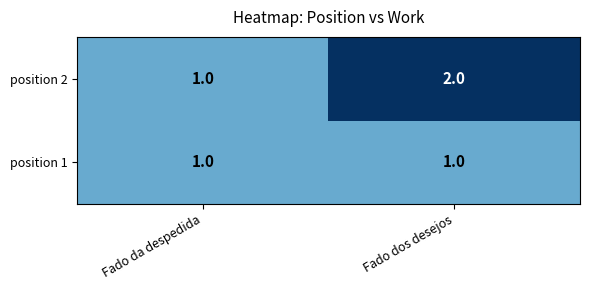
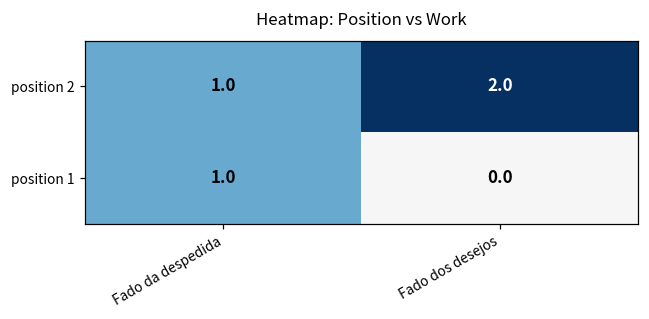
position 1, Fado dos desejos: 1.0 -> 0.0
